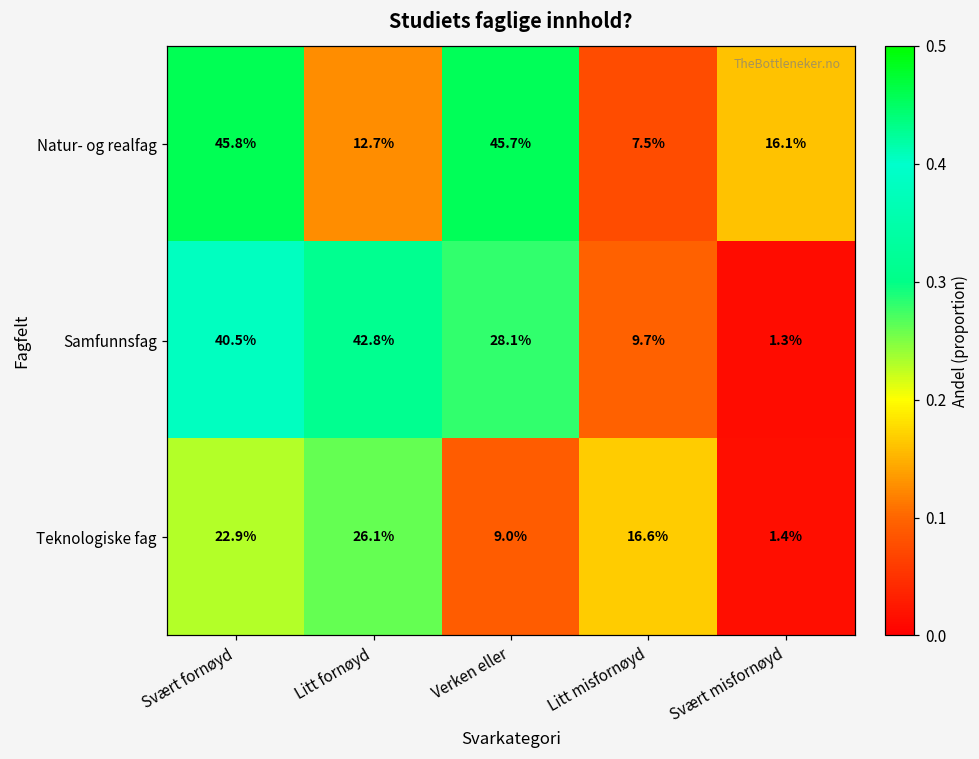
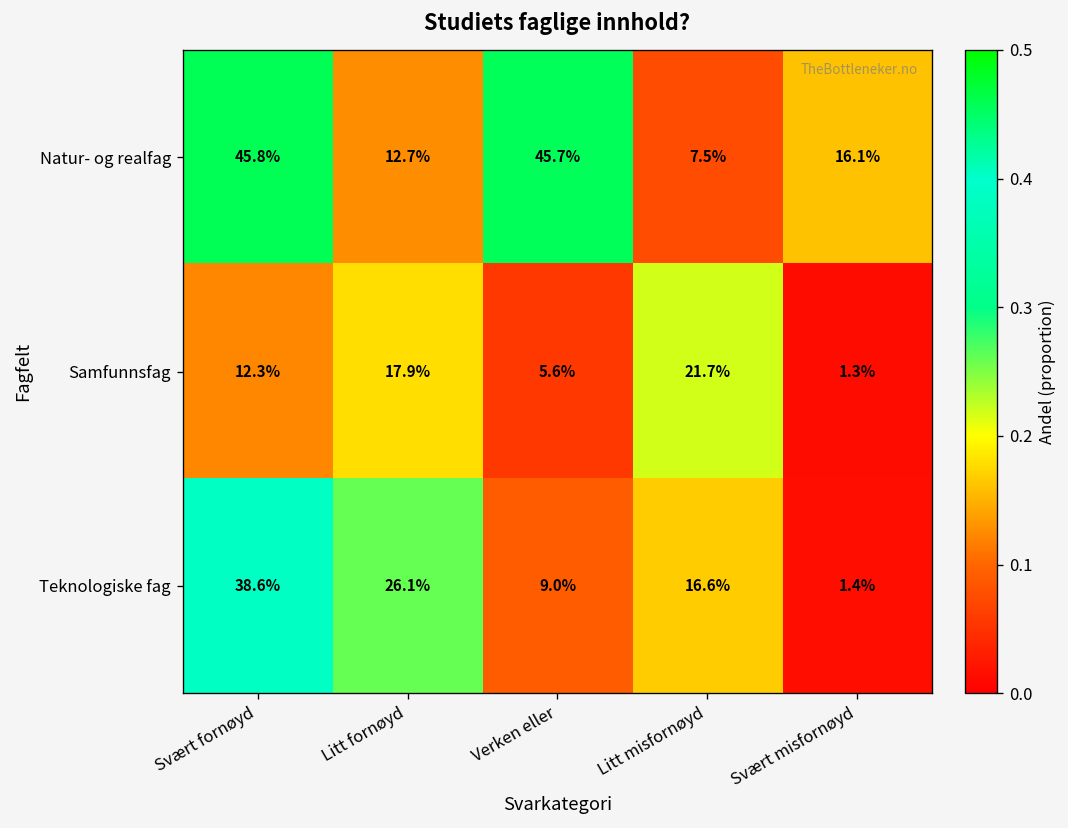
Samfunnsfag, Svært fornøyd: 40.5% -> 12.3%
Samfunnsfag, Litt fornøyd: 42.8% -> 17.9%
Samfunnsfag, Verken eller: 28.1% -> 5.6%
Samfunnsfag, Litt misfornøyd: 9.7% -> 21.7%
Teknologiske fag, Svært fornøyd: 22.9% -> 38.6%
